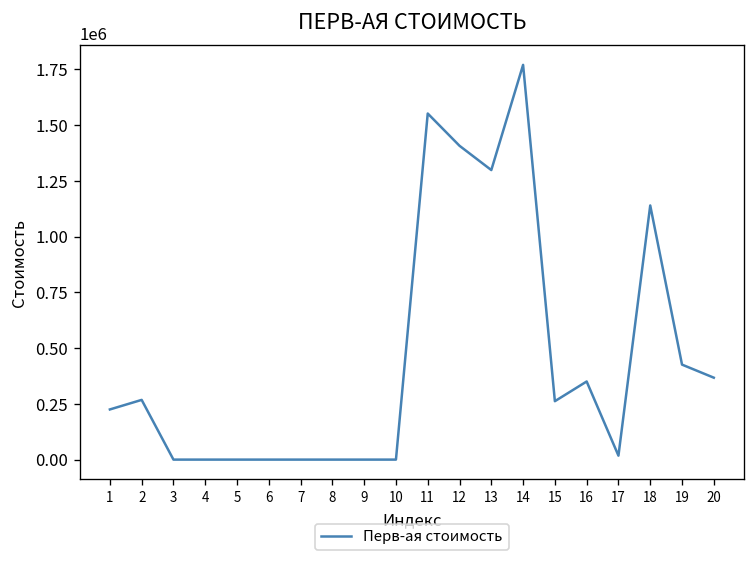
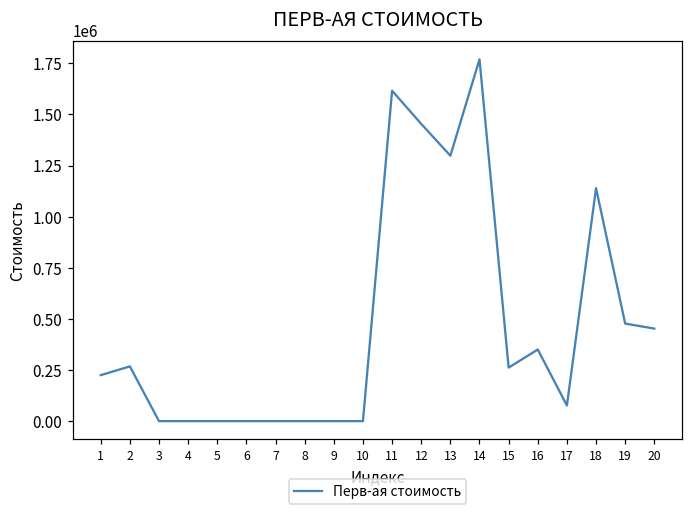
11: 1550000 -> 1620000
12: 1410000 -> 1450000
17: 20000 -> 80000
19: 430000 -> 480000
20: 370000 -> 450000
